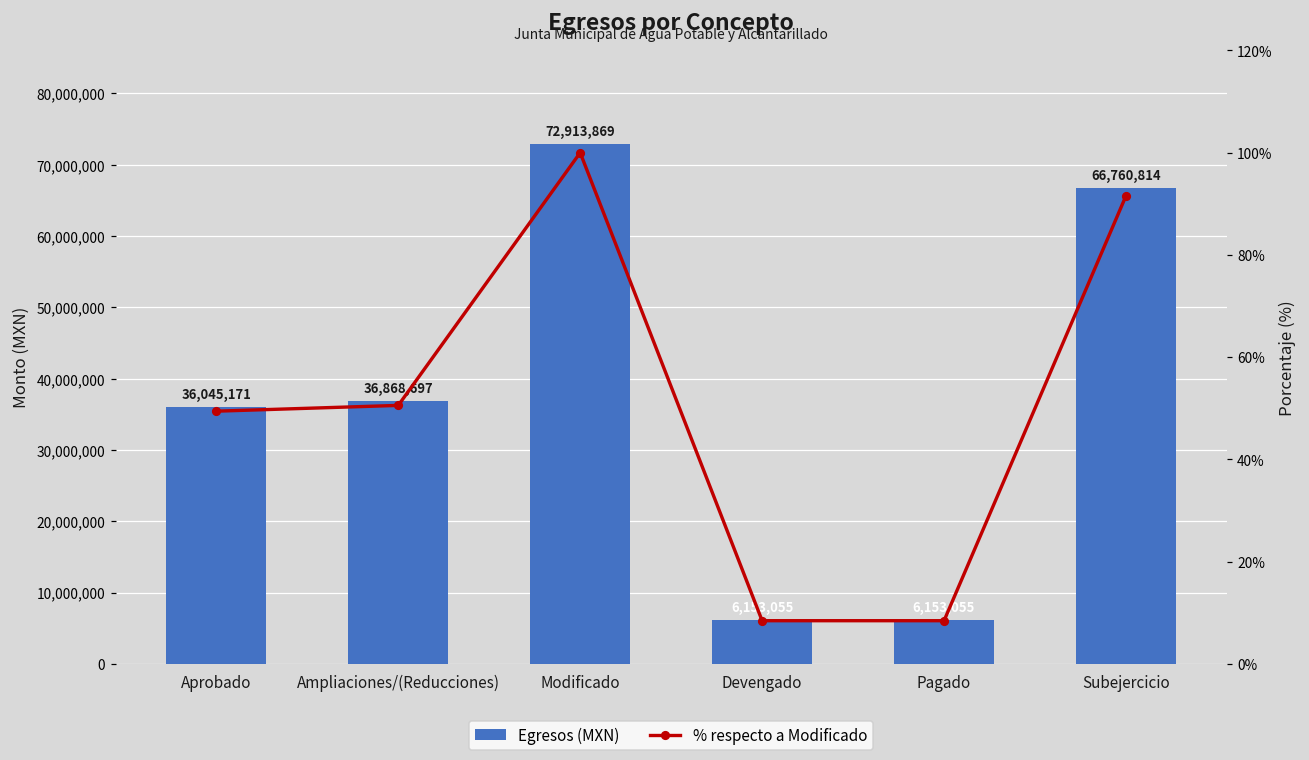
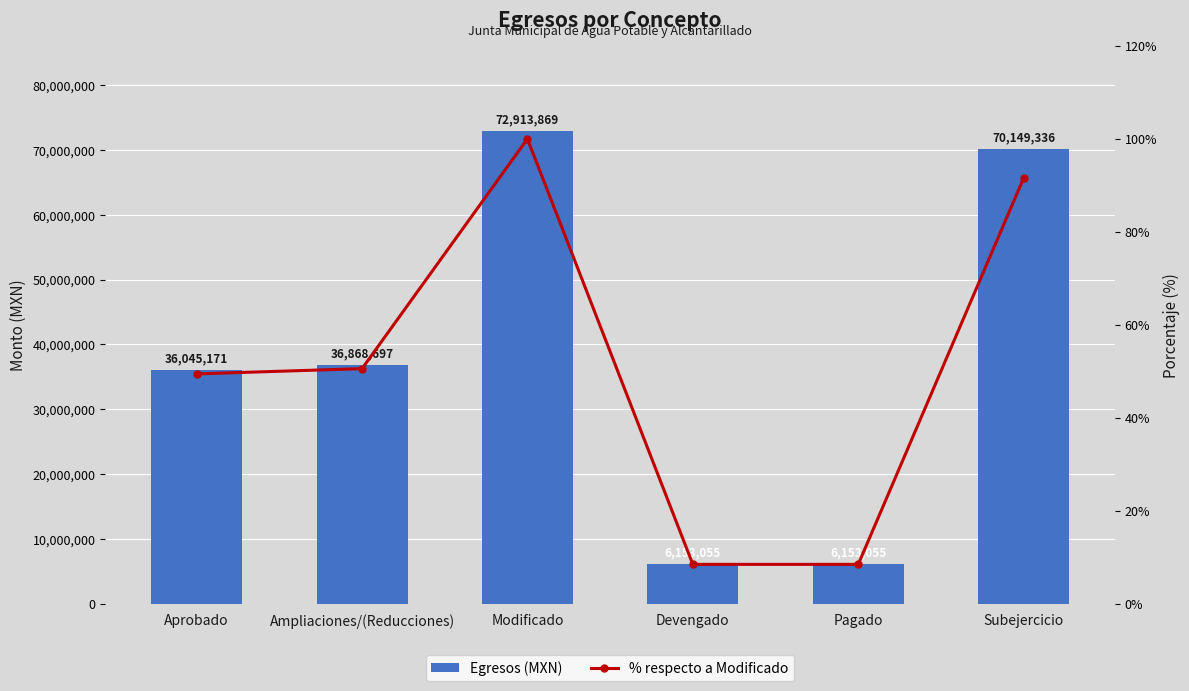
Egresos (MXN), Subejercicio: 66,760,814 -> 70,149,336
